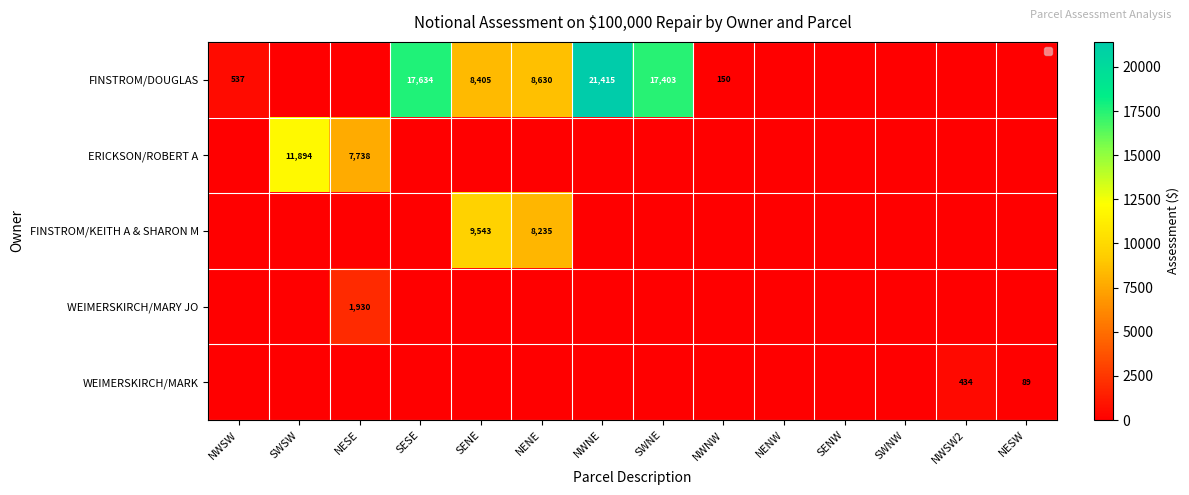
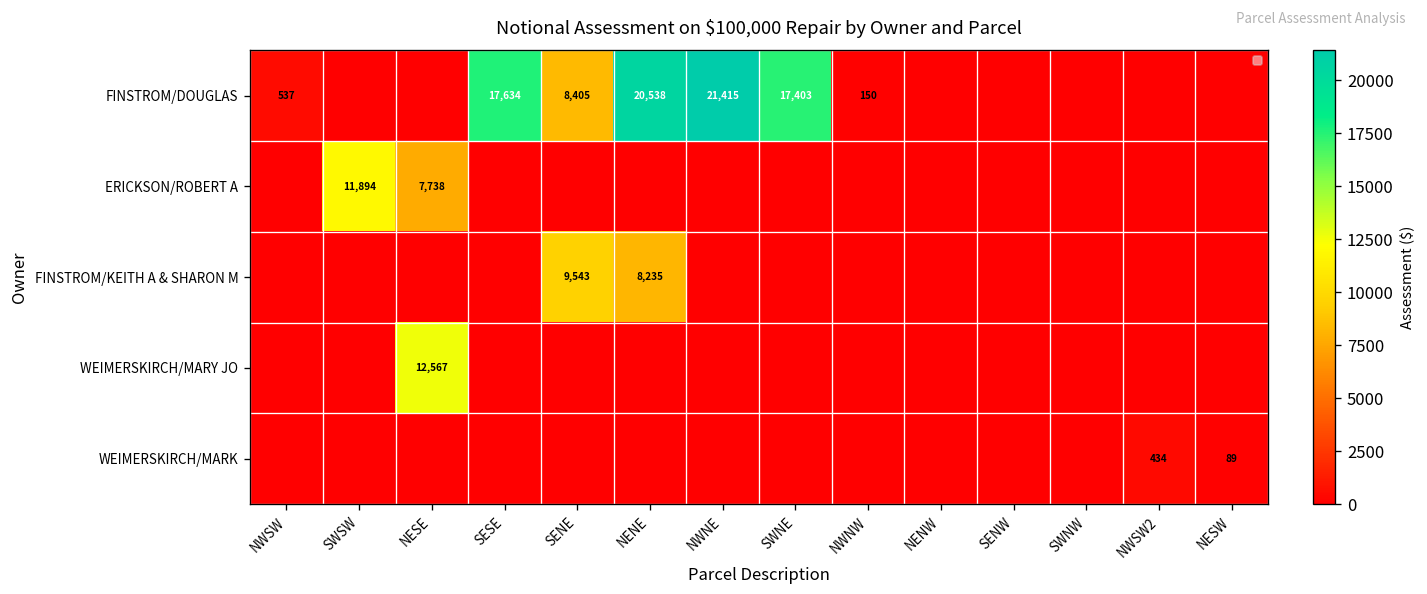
FINSTROM/DOUGLAS, NENE: 8,630 -> 20,538
WEIMERSKIRCH/MARY JO, NESE: 1,930 -> 12,567
